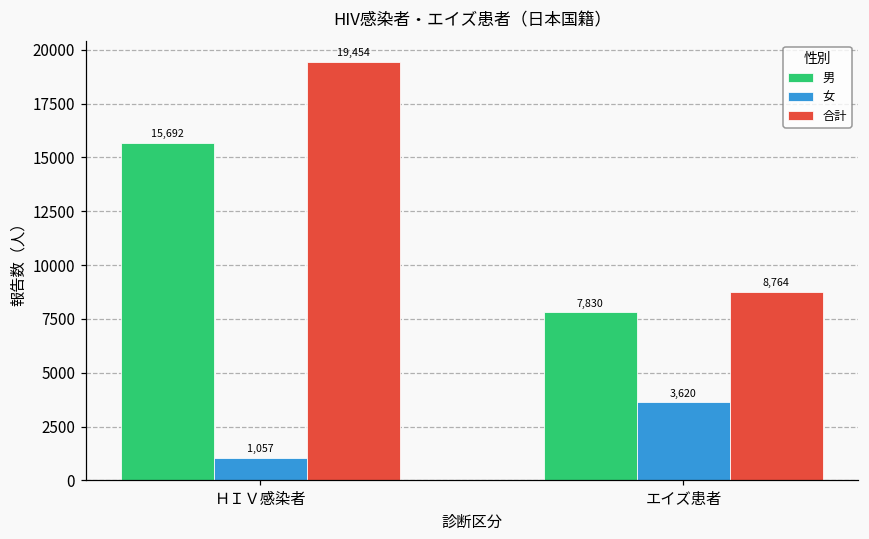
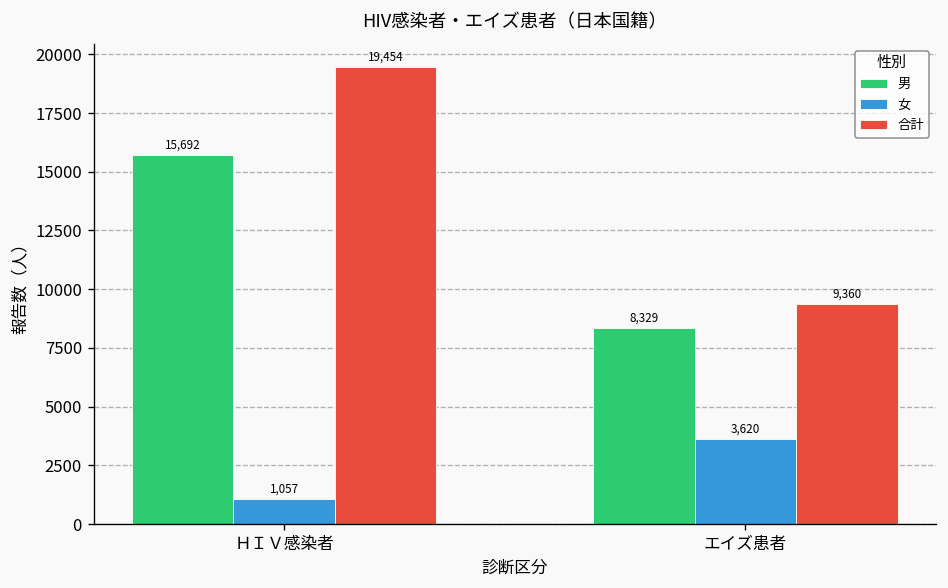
男, エイズ患者: 7,830 -> 8,329
合計, エイズ患者: 8,764 -> 9,360
